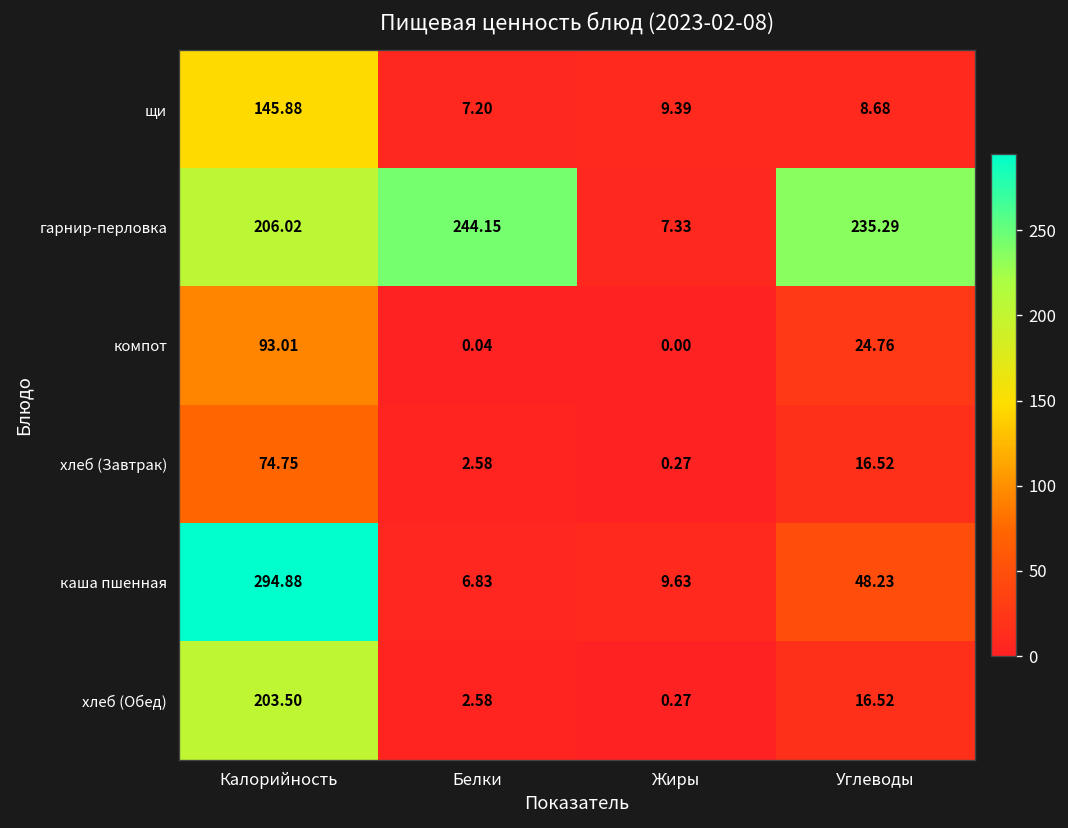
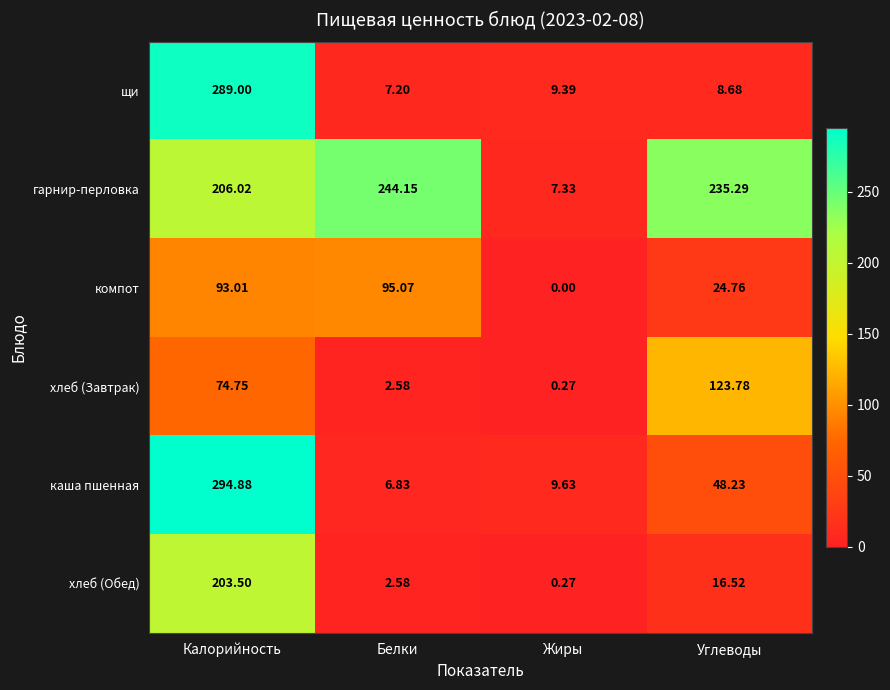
щи, Калорийность: 145.88 -> 289.00
компот, Белки: 0.04 -> 95.07
хлеб (Завтрак), Углеводы: 16.52 -> 123.78
